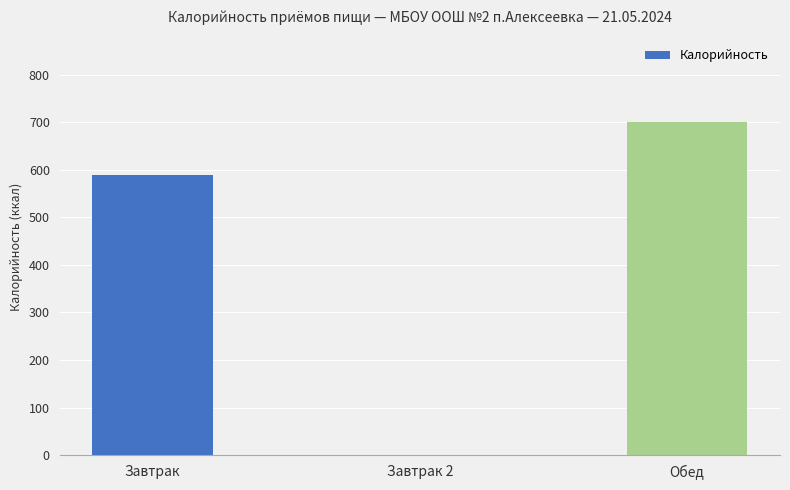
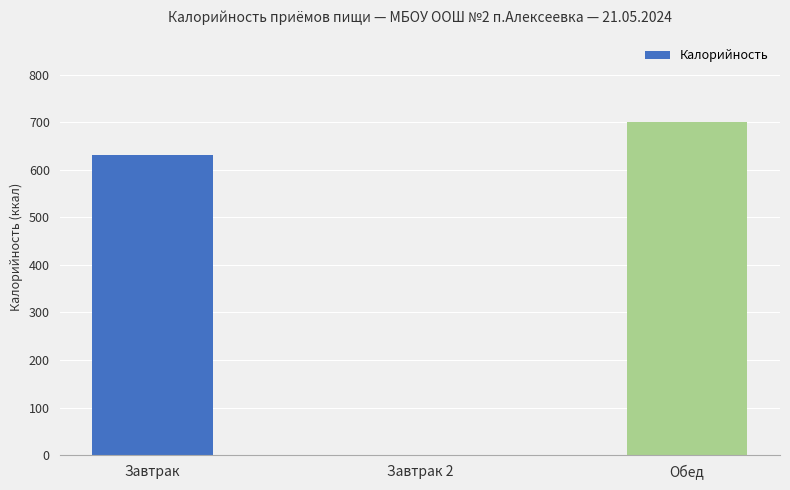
Завтрак: 590 -> 630
